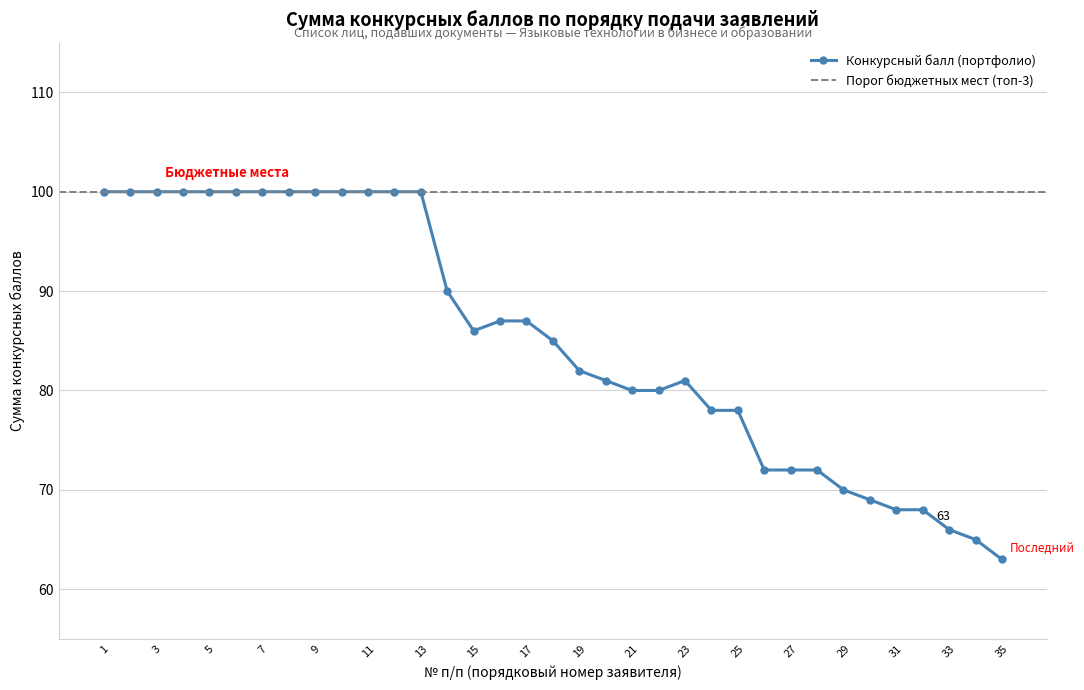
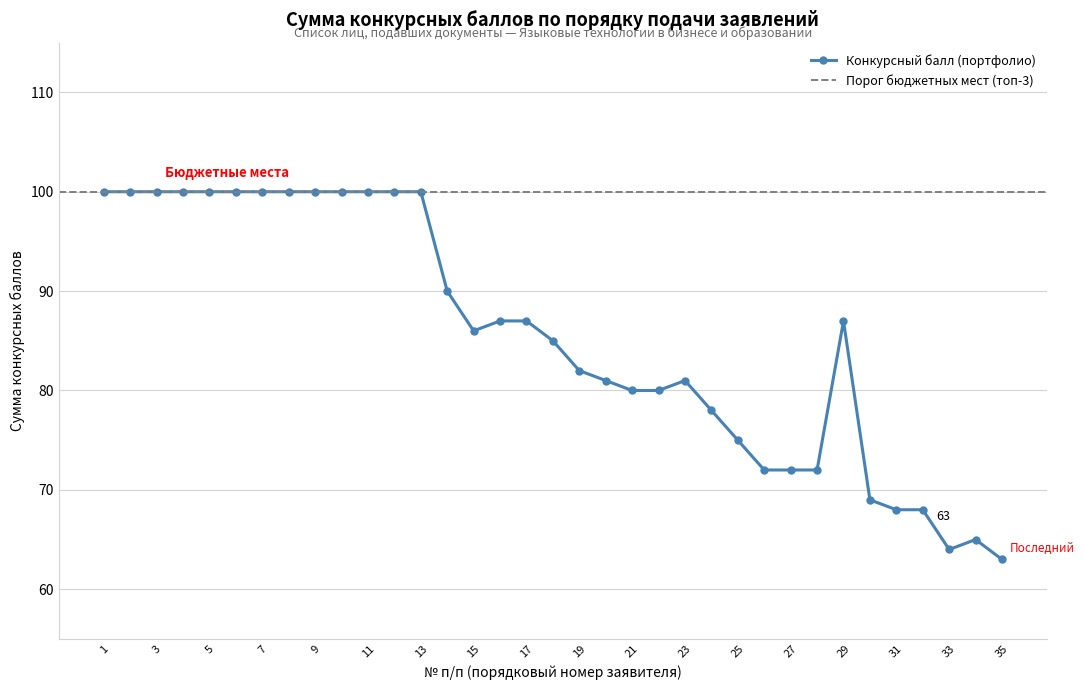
25: 78 -> 75
29: 70 -> 87
33: 66 -> 64
